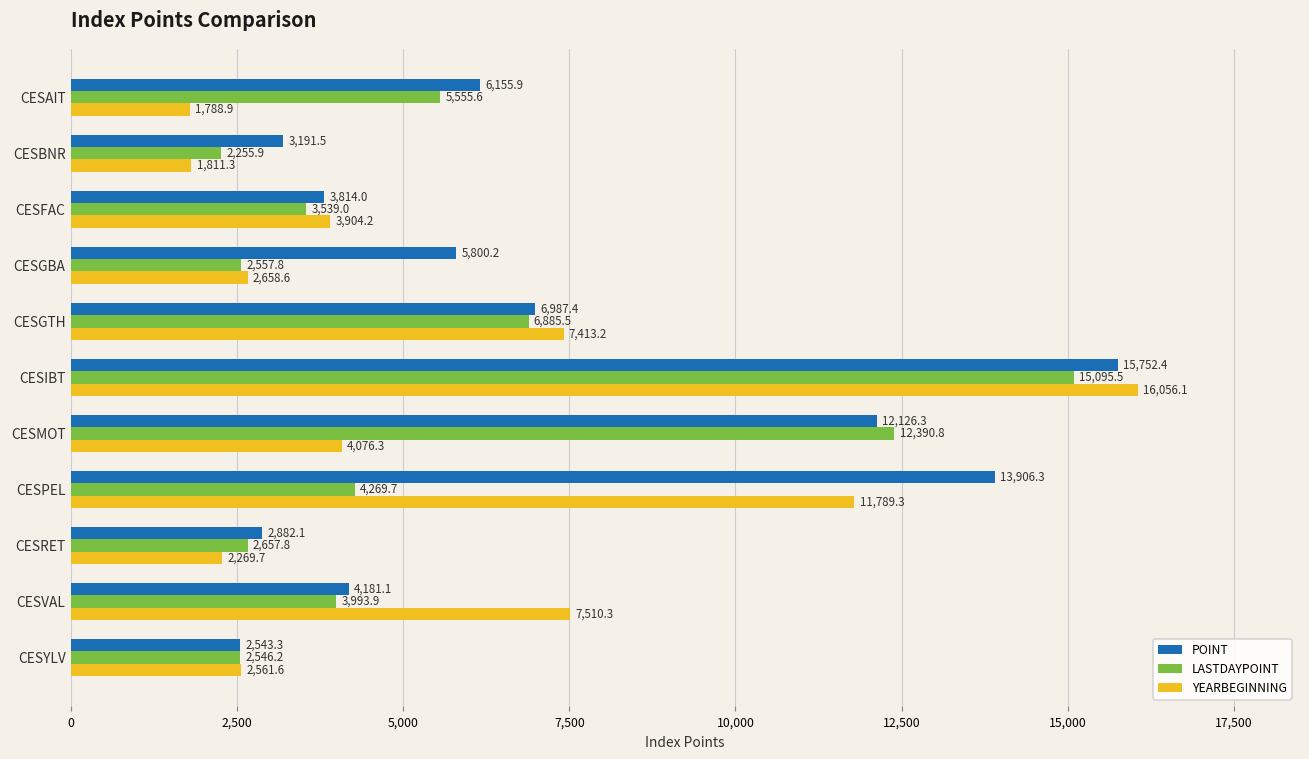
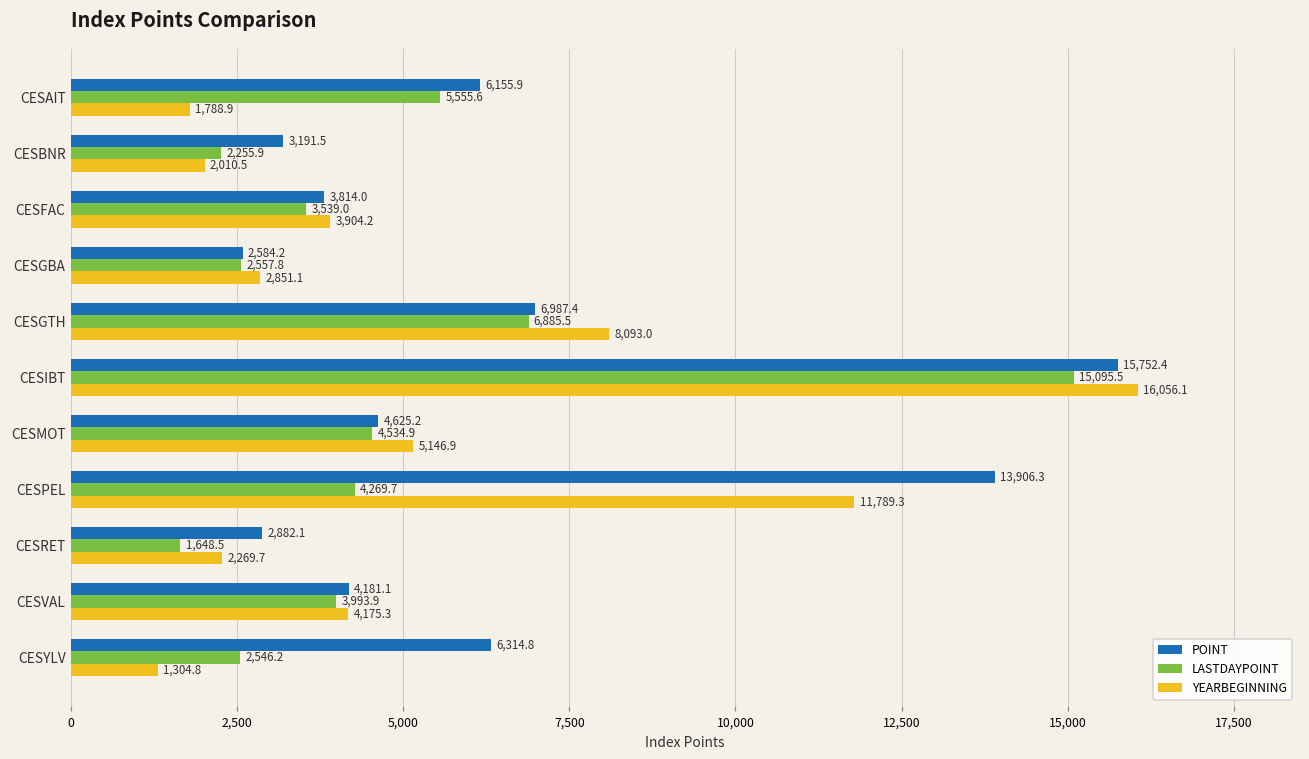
YEARBEGINNING, CESBNR: 1,811.3 -> 2,010.5
POINT, CESGBA: 5,800.2 -> 2,584.2
YEARBEGINNING, CESGBA: 2,658.6 -> 2,851.1
YEARBEGINNING, CESGTH: 7,413.2 -> 8,093.0
POINT, CESMOT: 12,126.3 -> 4,625.2
LASTDAYPOINT, CESMOT: 12,390.8 -> 4,534.9
YEARBEGINNING, CESMOT: 4,076.3 -> 5,146.9
LASTDAYPOINT, CESRET: 2,657.8 -> 1,648.5
YEARBEGINNING, CESVAL: 7,510.3 -> 4,175.3
POINT, CESYLV: 2,543.3 -> 6,314.8
YEARBEGINNING, CESYLV: 2,561.6 -> 1,304.8
